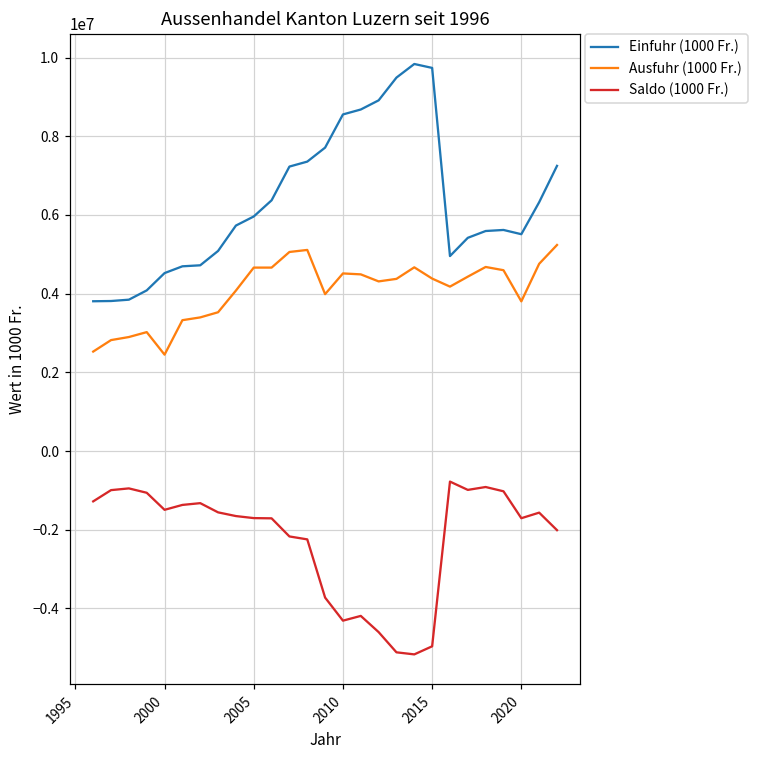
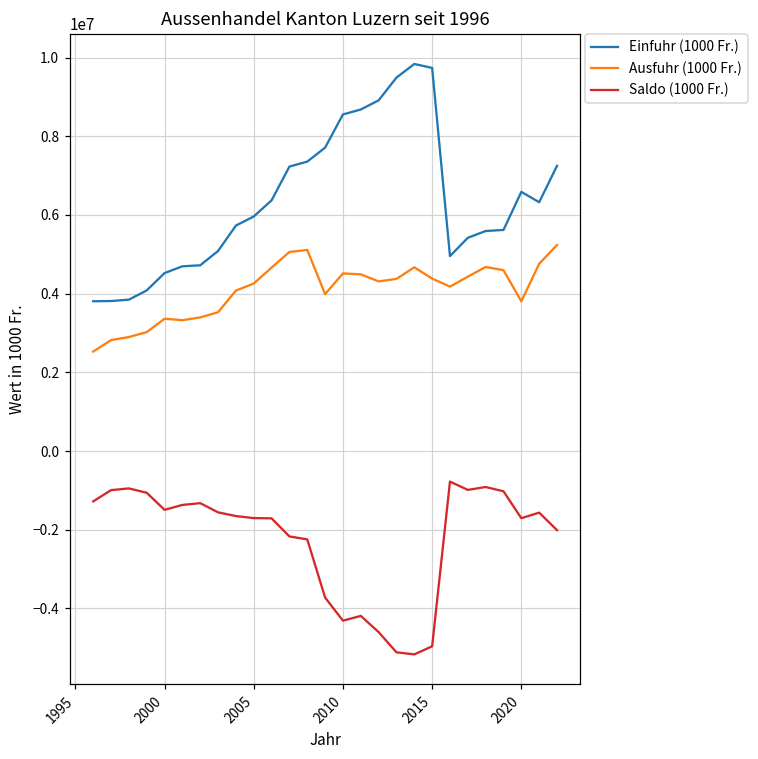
Ausfuhr (1000 Fr.), 2000: 2400000 -> 3400000
Ausfuhr (1000 Fr.), 2005: 4700000 -> 4300000
Einfuhr (1000 Fr.), 2020: 5500000 -> 6600000
